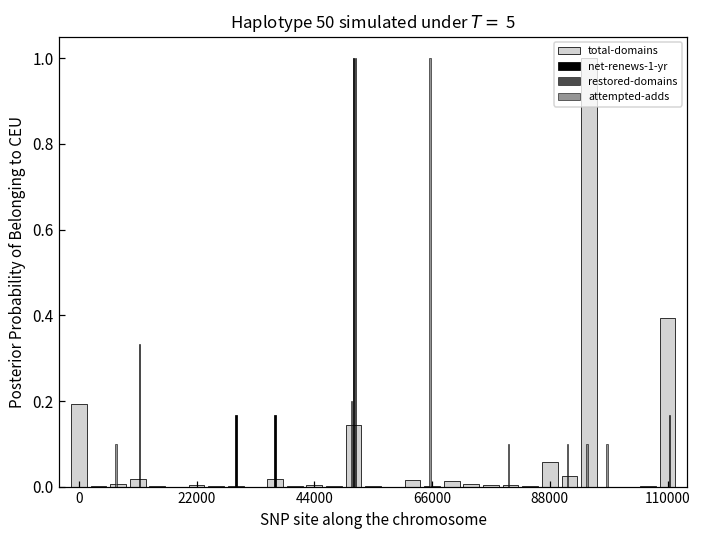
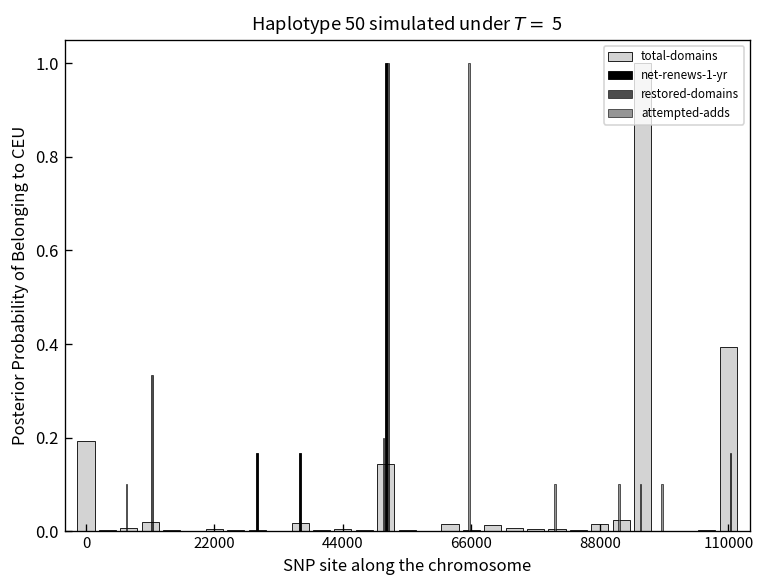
total-domains, 88000: 0.06 -> 0.01
